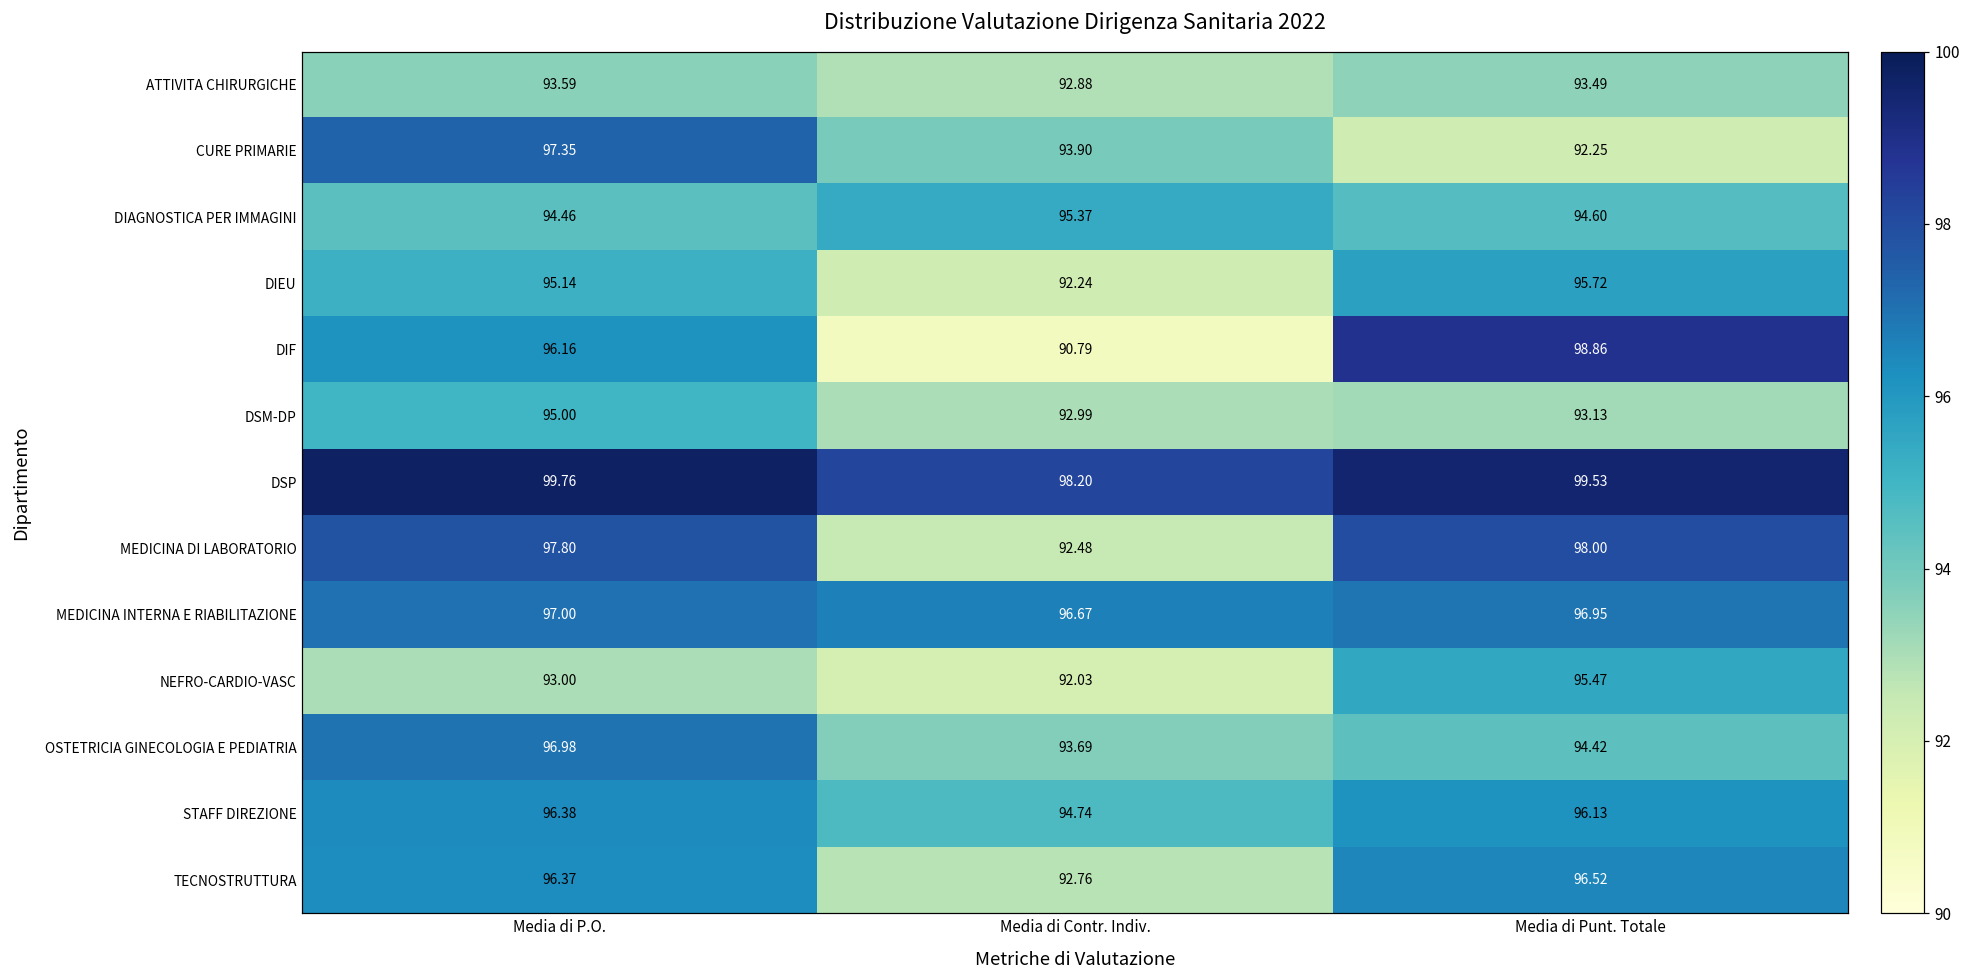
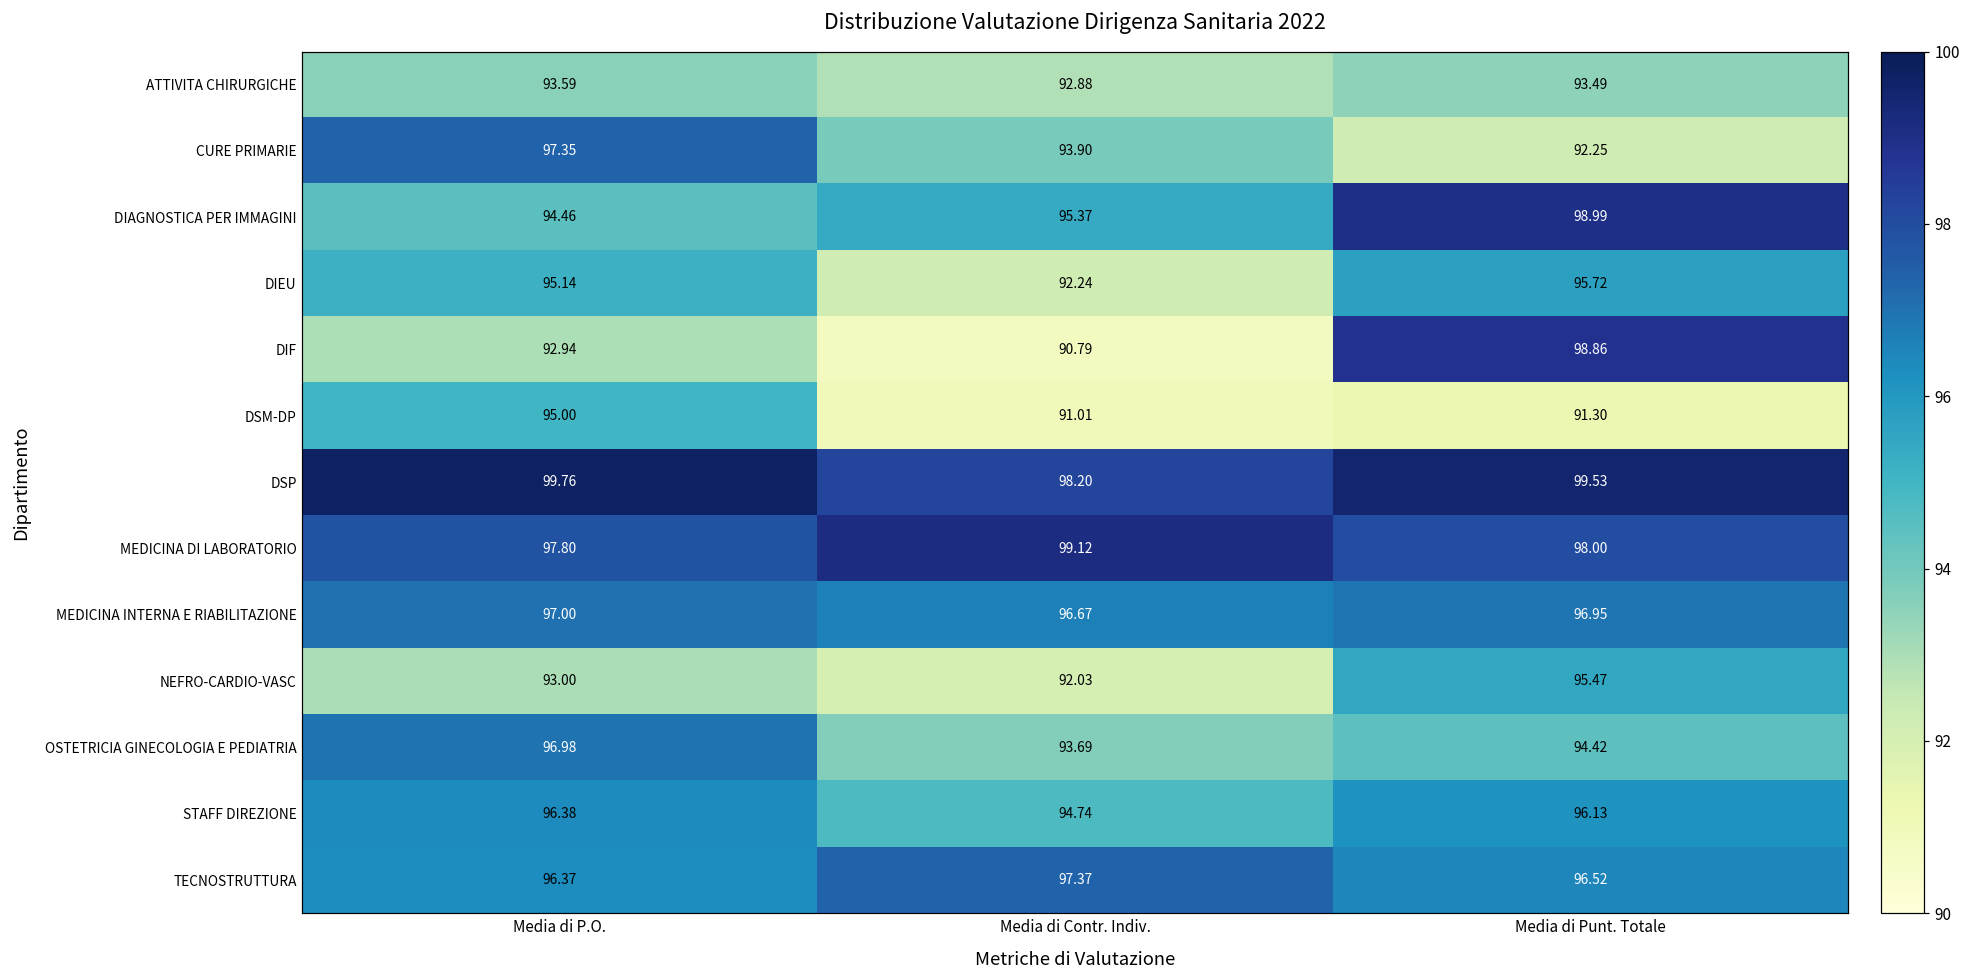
DIAGNOSTICA PER IMMAGINI, Media di Punt. Totale: 94.60 -> 98.99
DIF, Media di P.O.: 96.16 -> 92.94
DSM-DP, Media di Contr. Indiv.: 92.99 -> 91.01
DSM-DP, Media di Punt. Totale: 93.13 -> 91.30
MEDICINA DI LABORATORIO, Media di Contr. Indiv.: 92.48 -> 99.12
TECNOSTRUTTURA, Media di Contr. Indiv.: 92.76 -> 97.37
